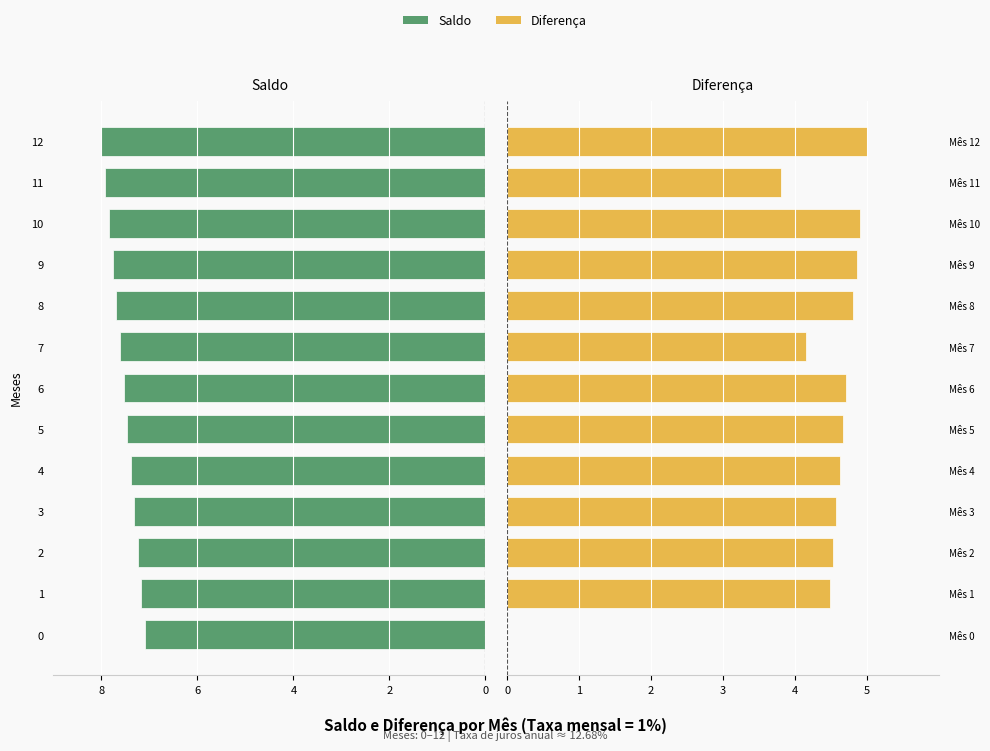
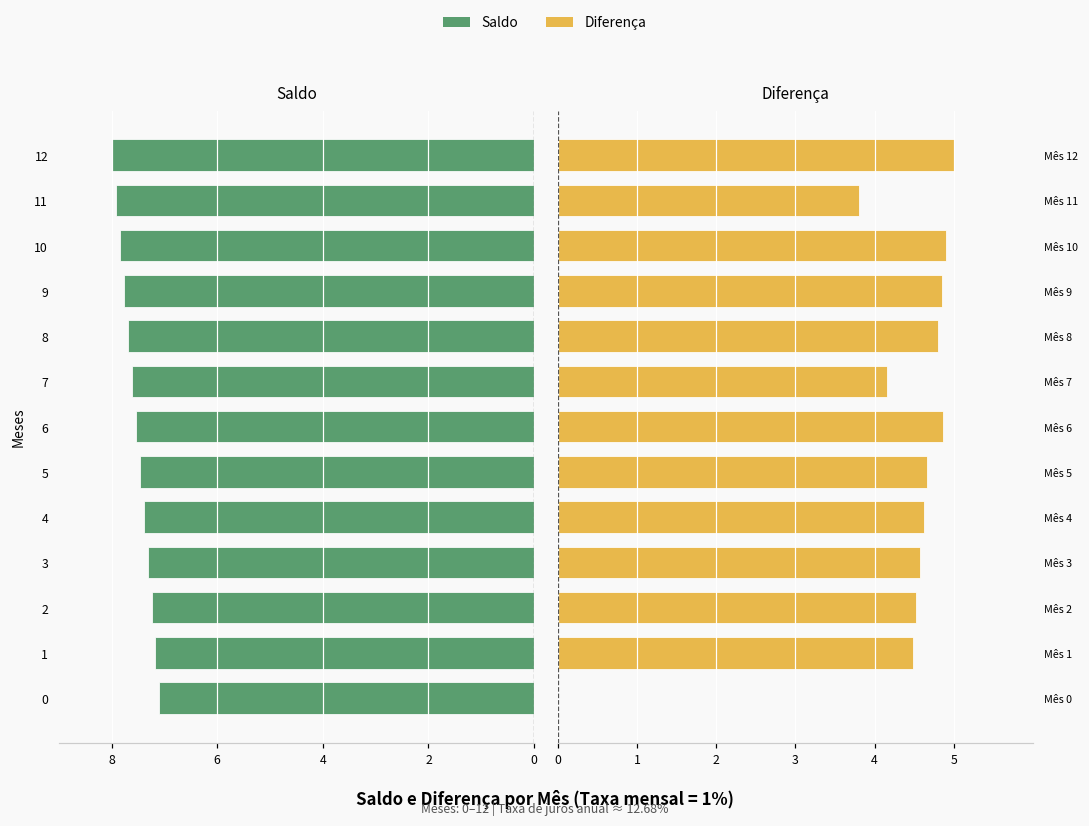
Diferença, Mês 6: 4.7 -> 4.9
